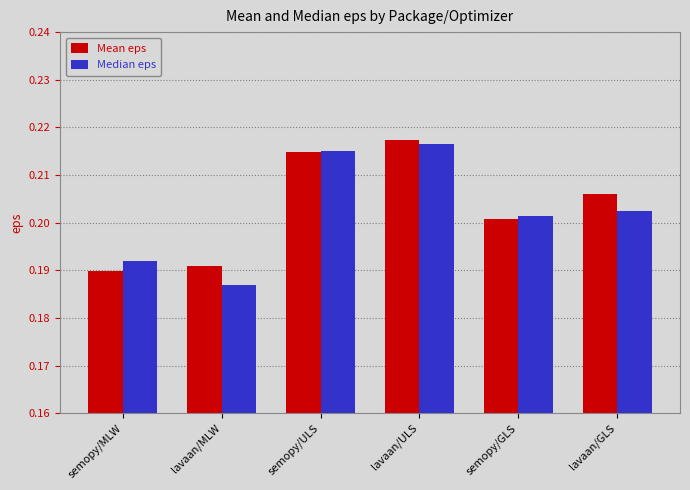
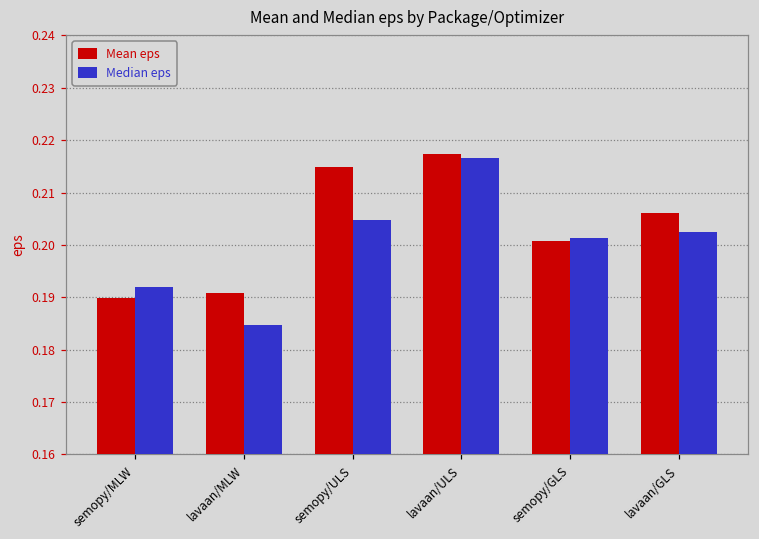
Median eps, lavaan/MLW: 0.187 -> 0.185
Median eps, semopy/ULS: 0.215 -> 0.205
